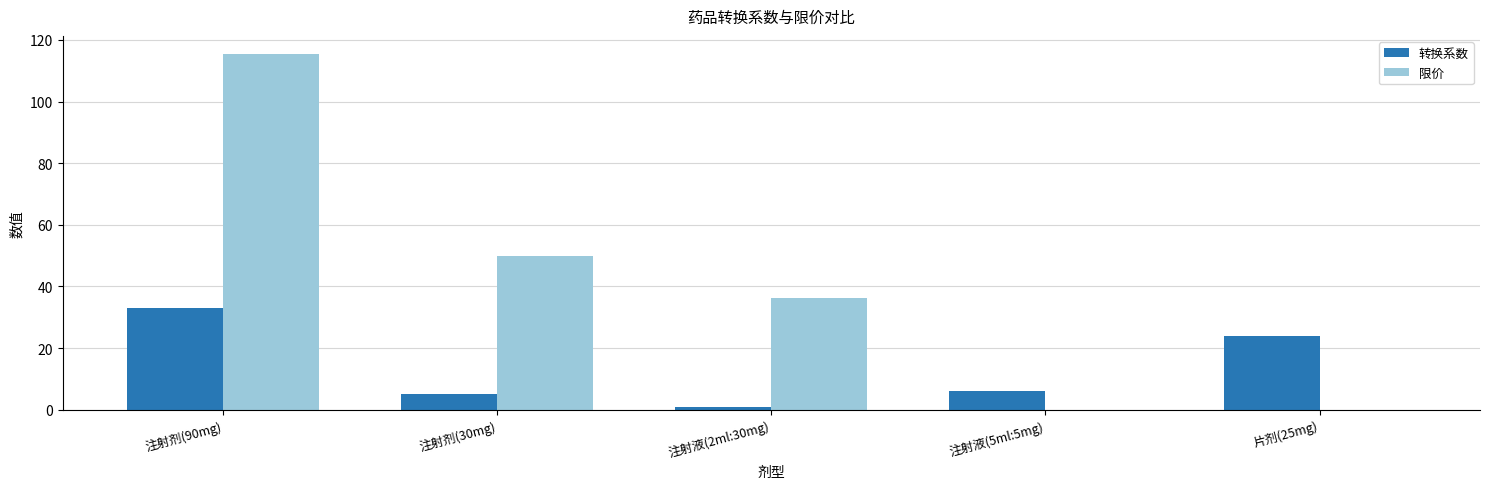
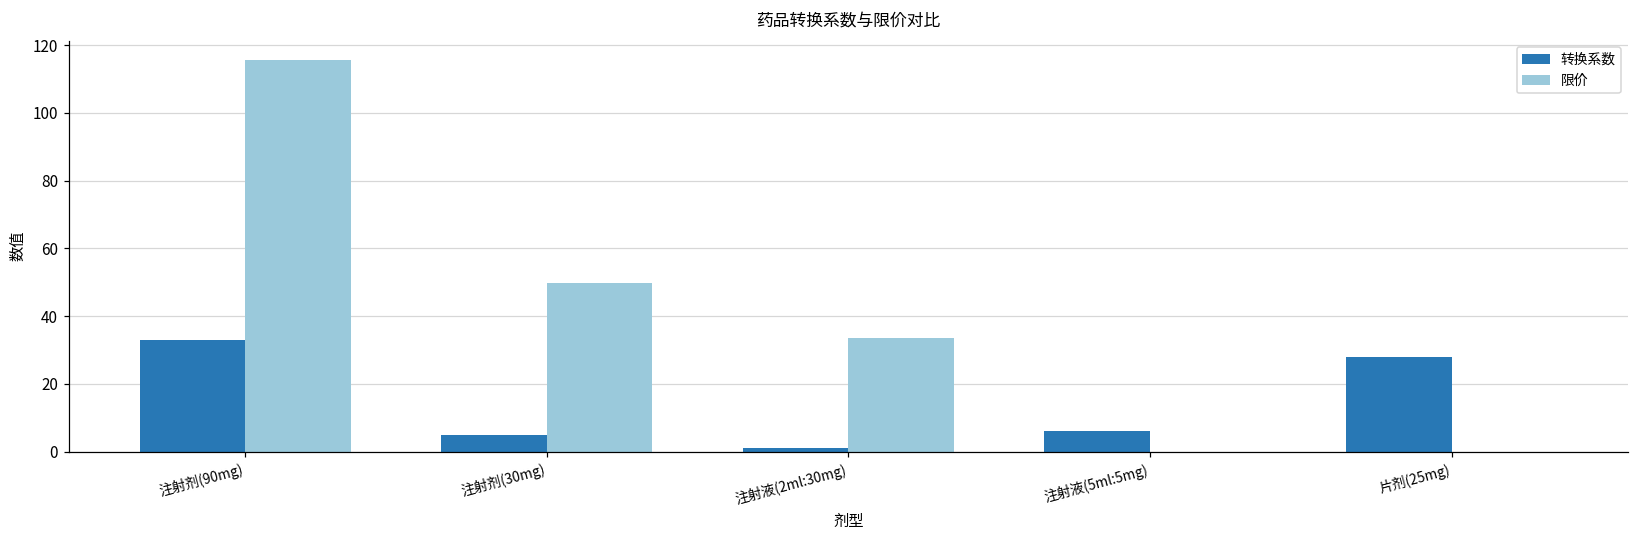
限价, 注射液(2ml:30mg): 36 -> 34
转换系数, 片剂(25mg): 24 -> 28
